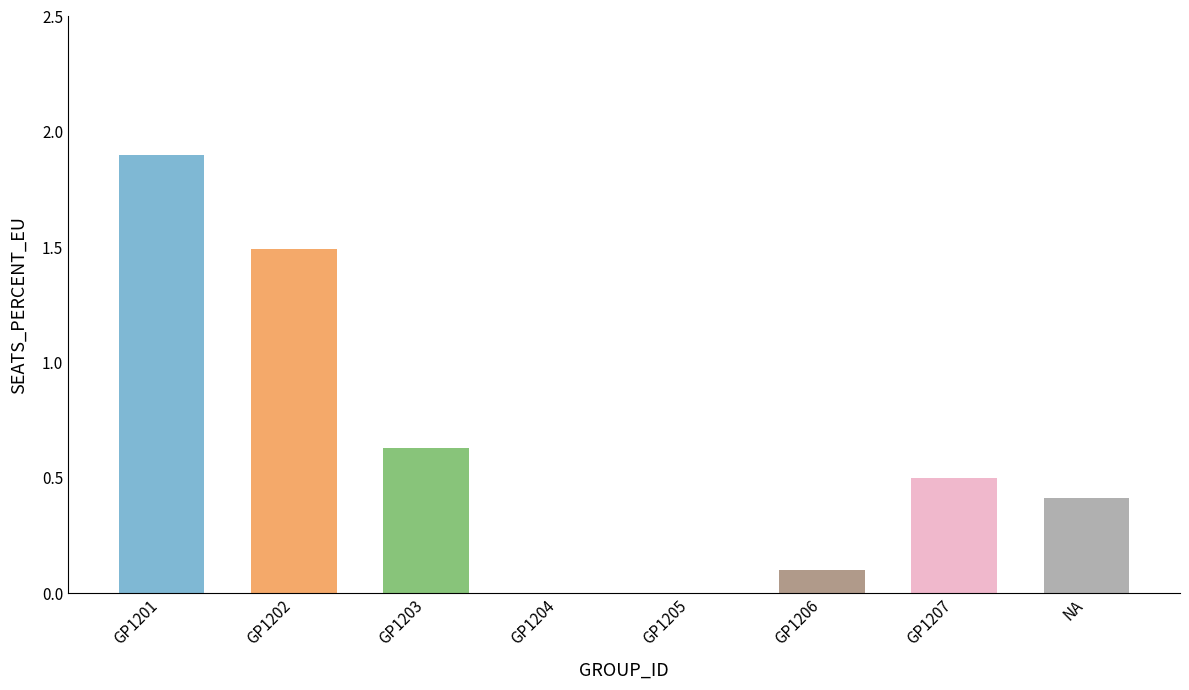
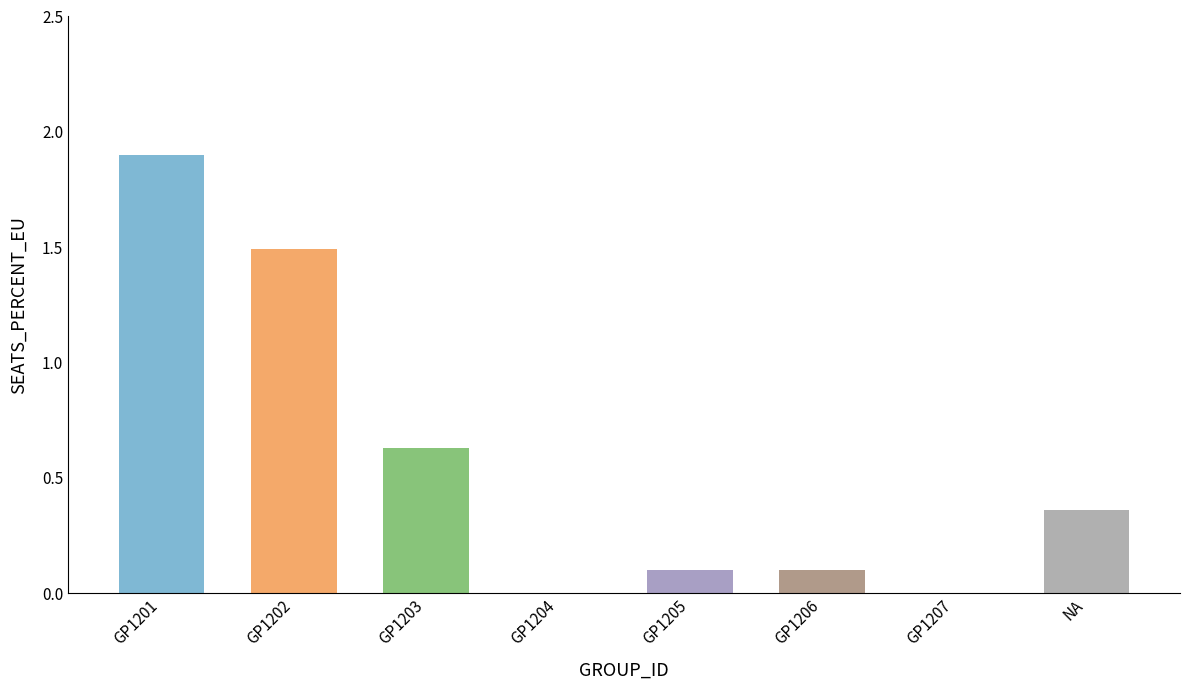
GP1205: 0.0 -> 0.1
GP1207: 0.5 -> 0.0
NA: 0.41 -> 0.36
